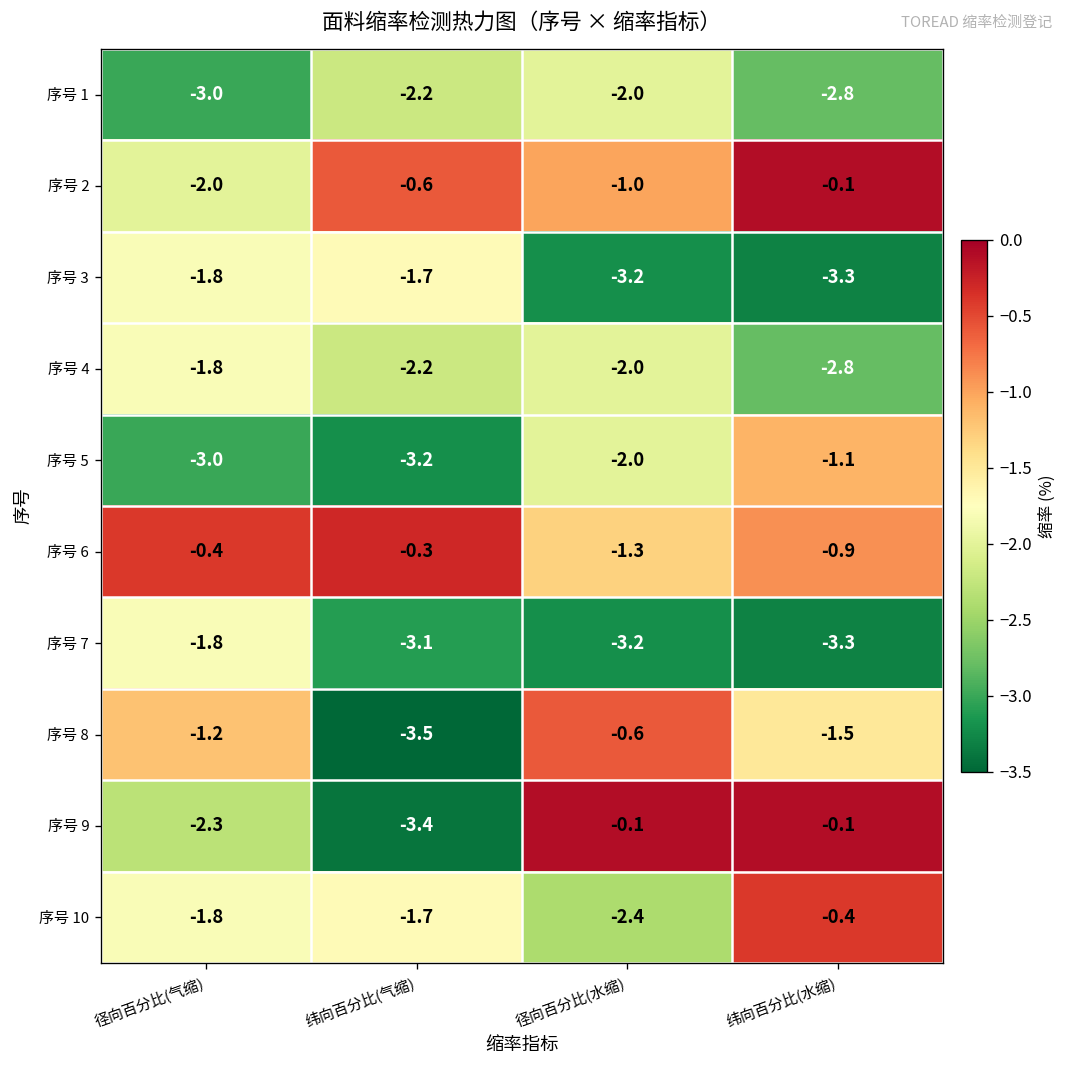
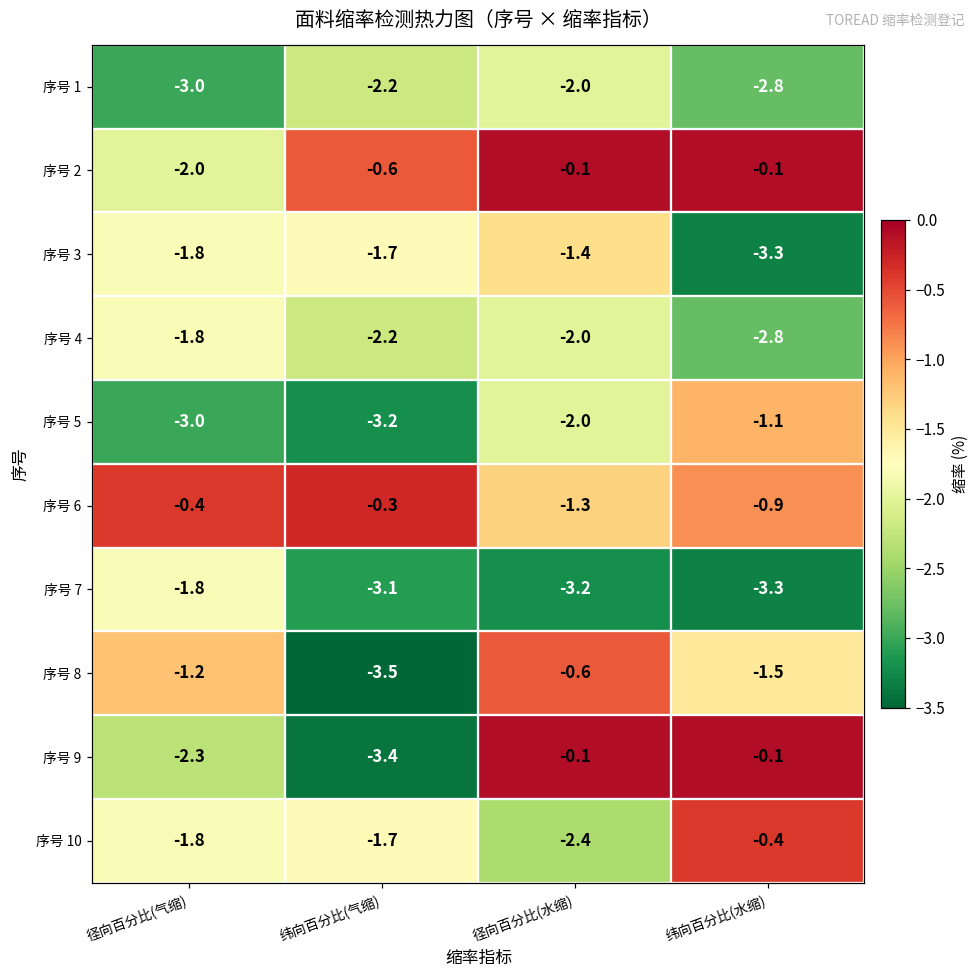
序号 2, 径向百分比(水缩): -1.0 -> -0.1
序号 3, 径向百分比(水缩): -3.2 -> -1.4
